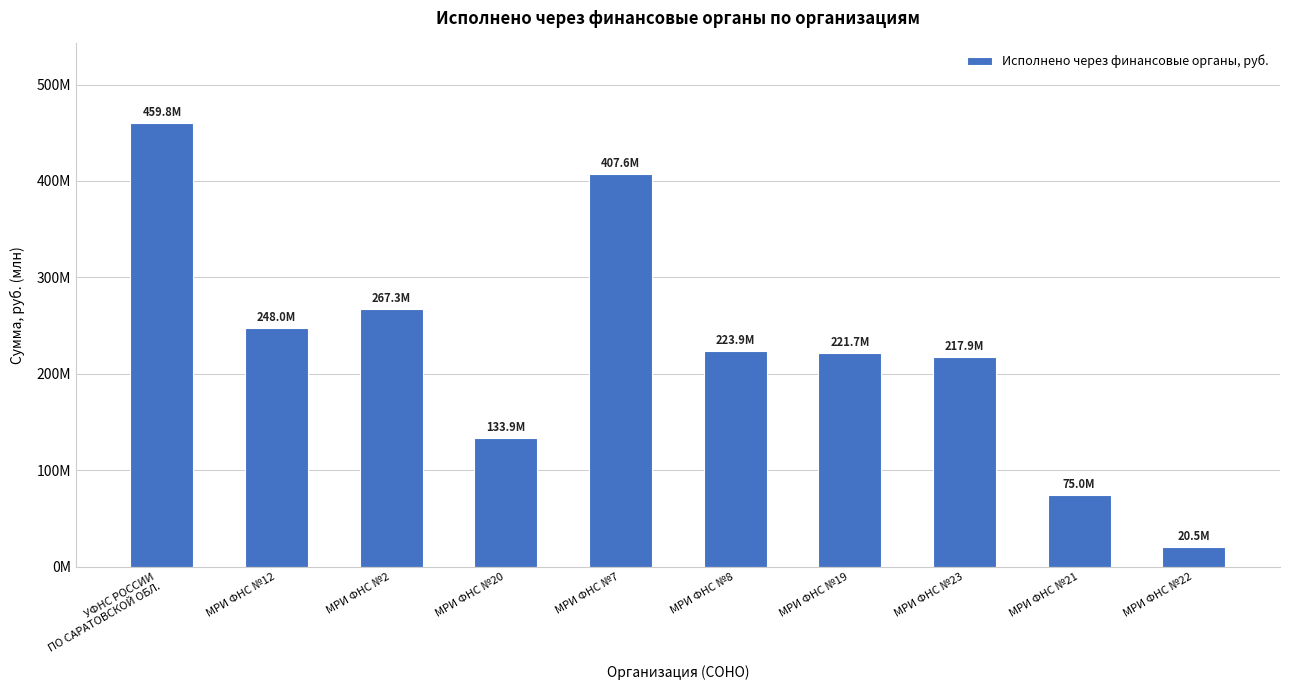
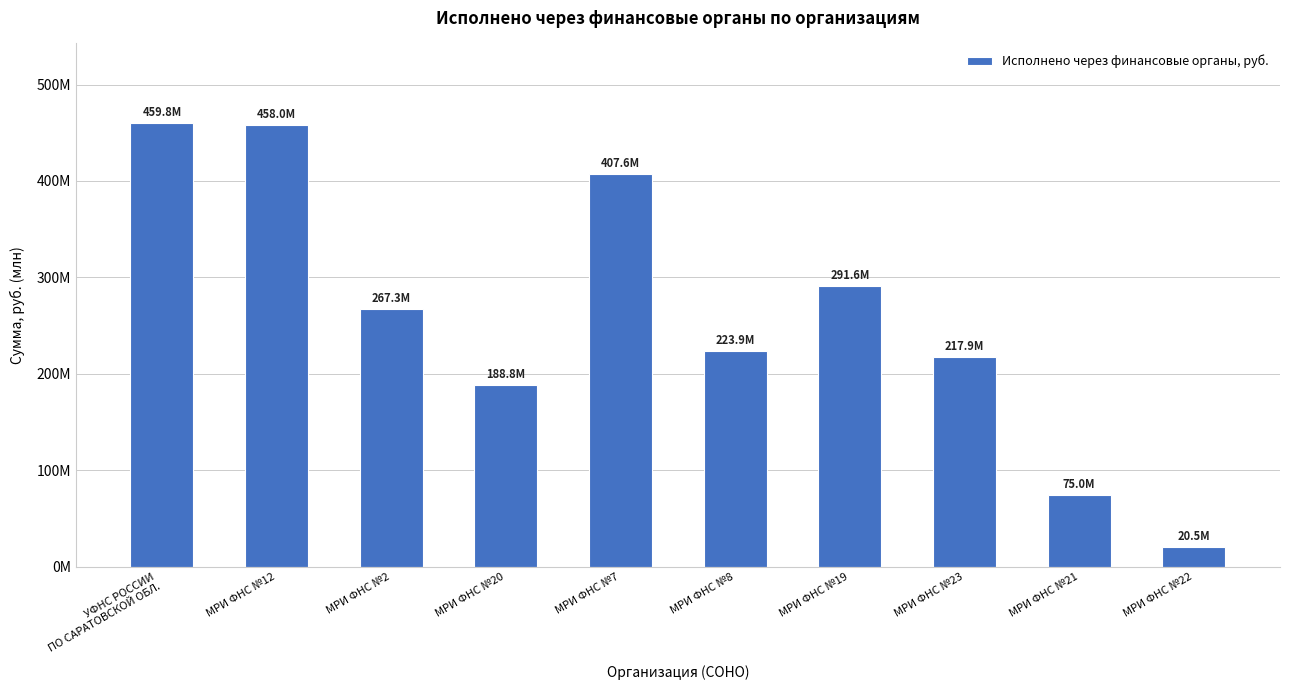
МРИ ФНС №12: 248.0M -> 458.0M
МРИ ФНС №20: 133.9M -> 188.8M
МРИ ФНС №19: 221.7M -> 291.6M
